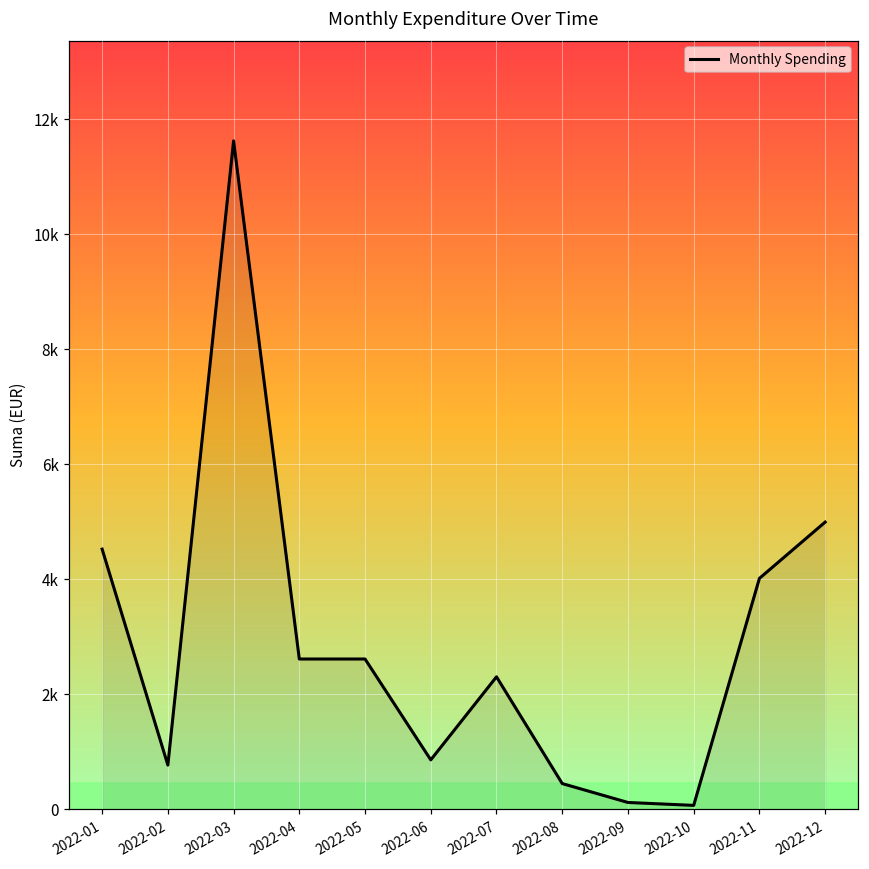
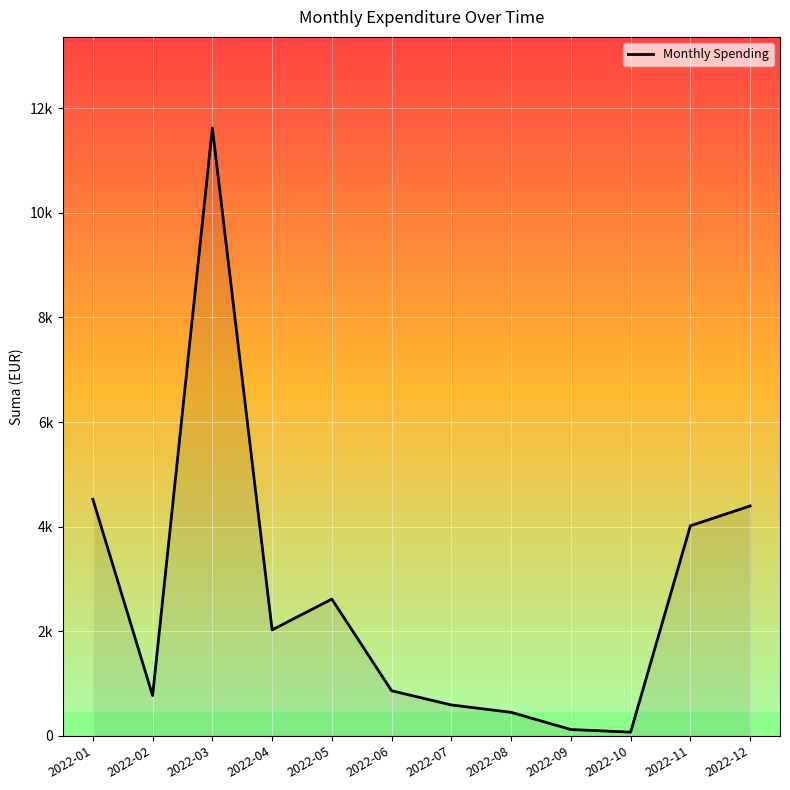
2022-04: 2600 -> 2000
2022-07: 2300 -> 600
2022-12: 5000 -> 4400
